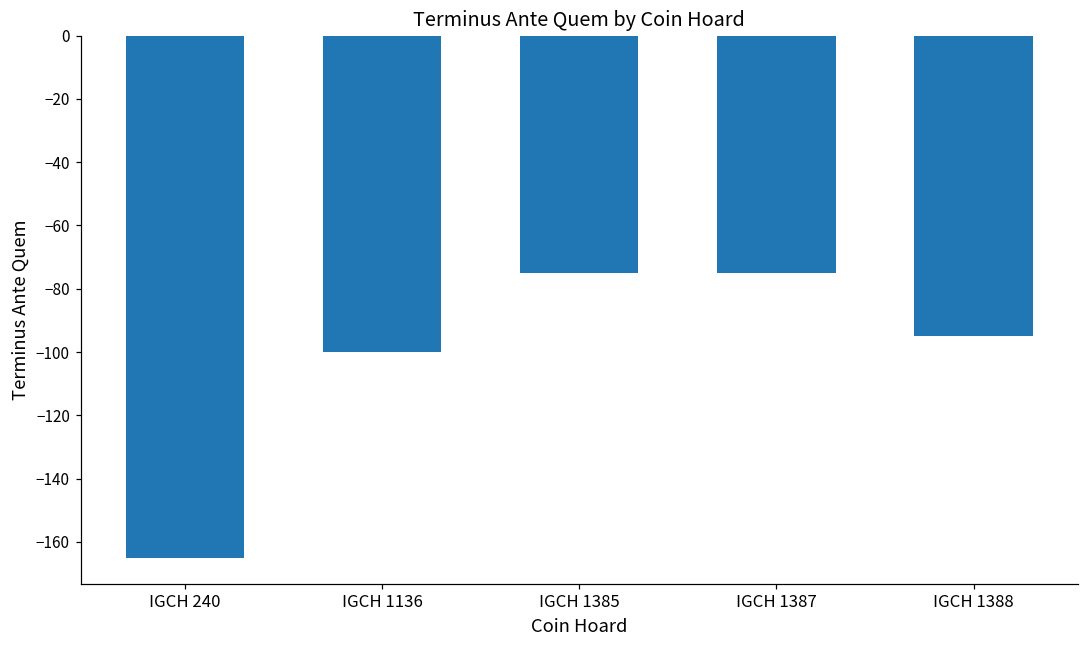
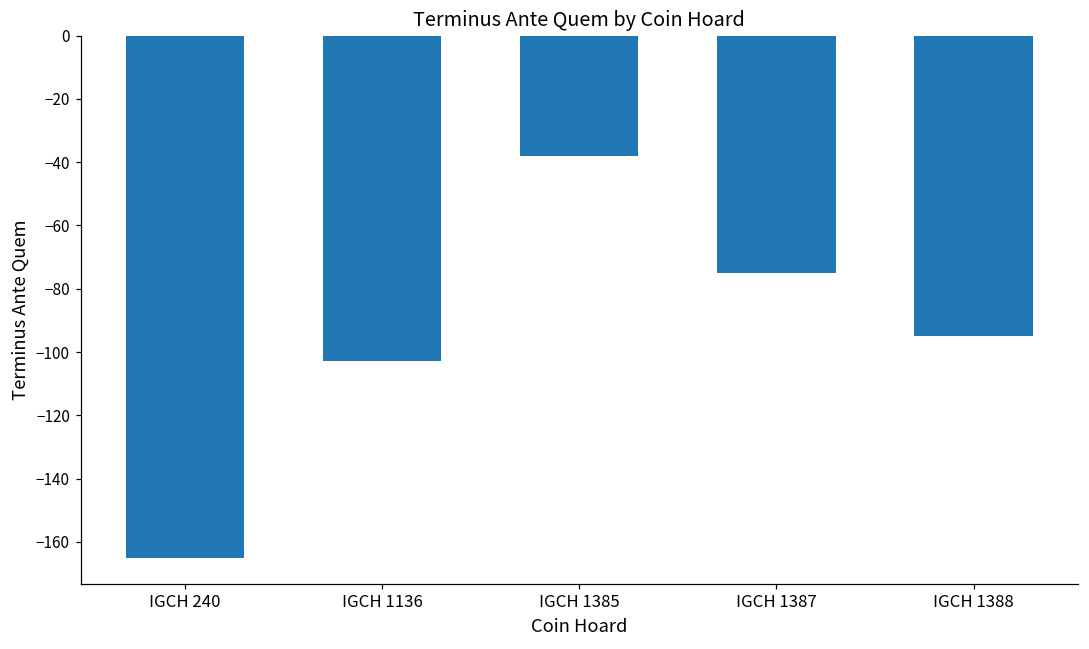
IGCH 1136: -100 -> -103
IGCH 1385: -75 -> -38
